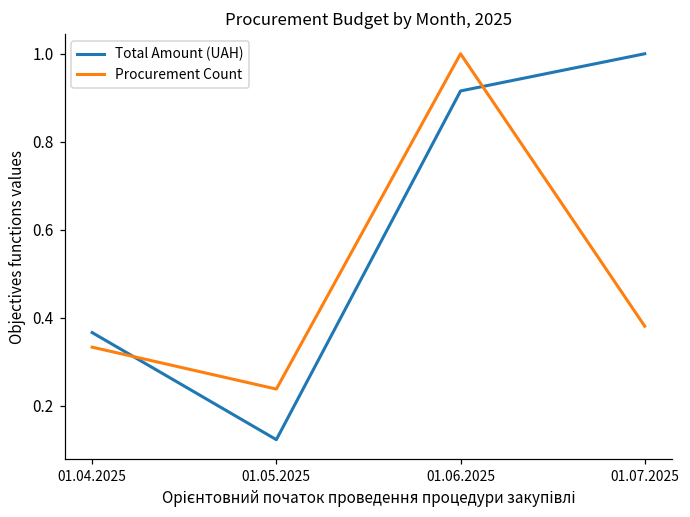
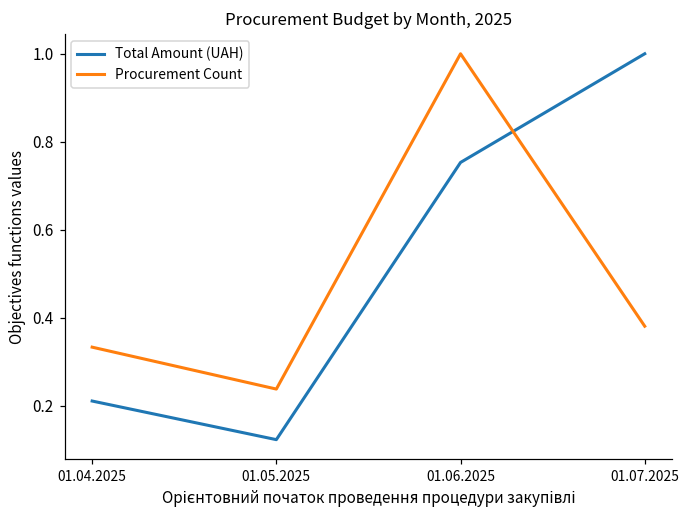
Total Amount (UAH), 01.04.2025: 0.37 -> 0.21
Total Amount (UAH), 01.06.2025: 0.92 -> 0.75
